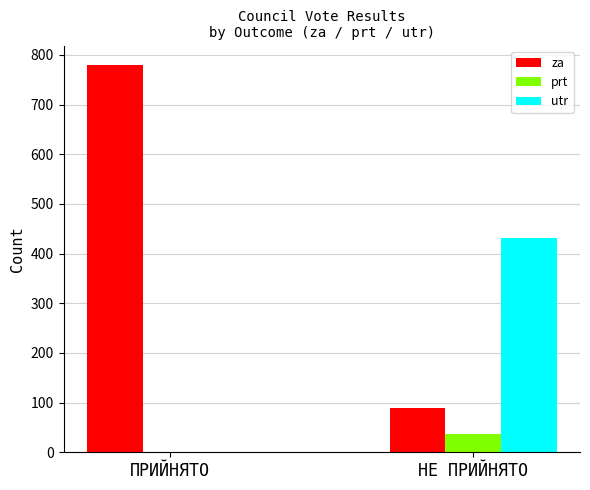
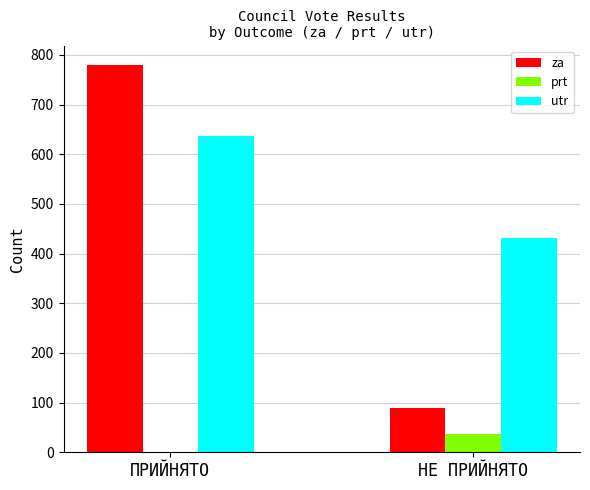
utr, ПРИЙНЯТО: 0 -> 640
